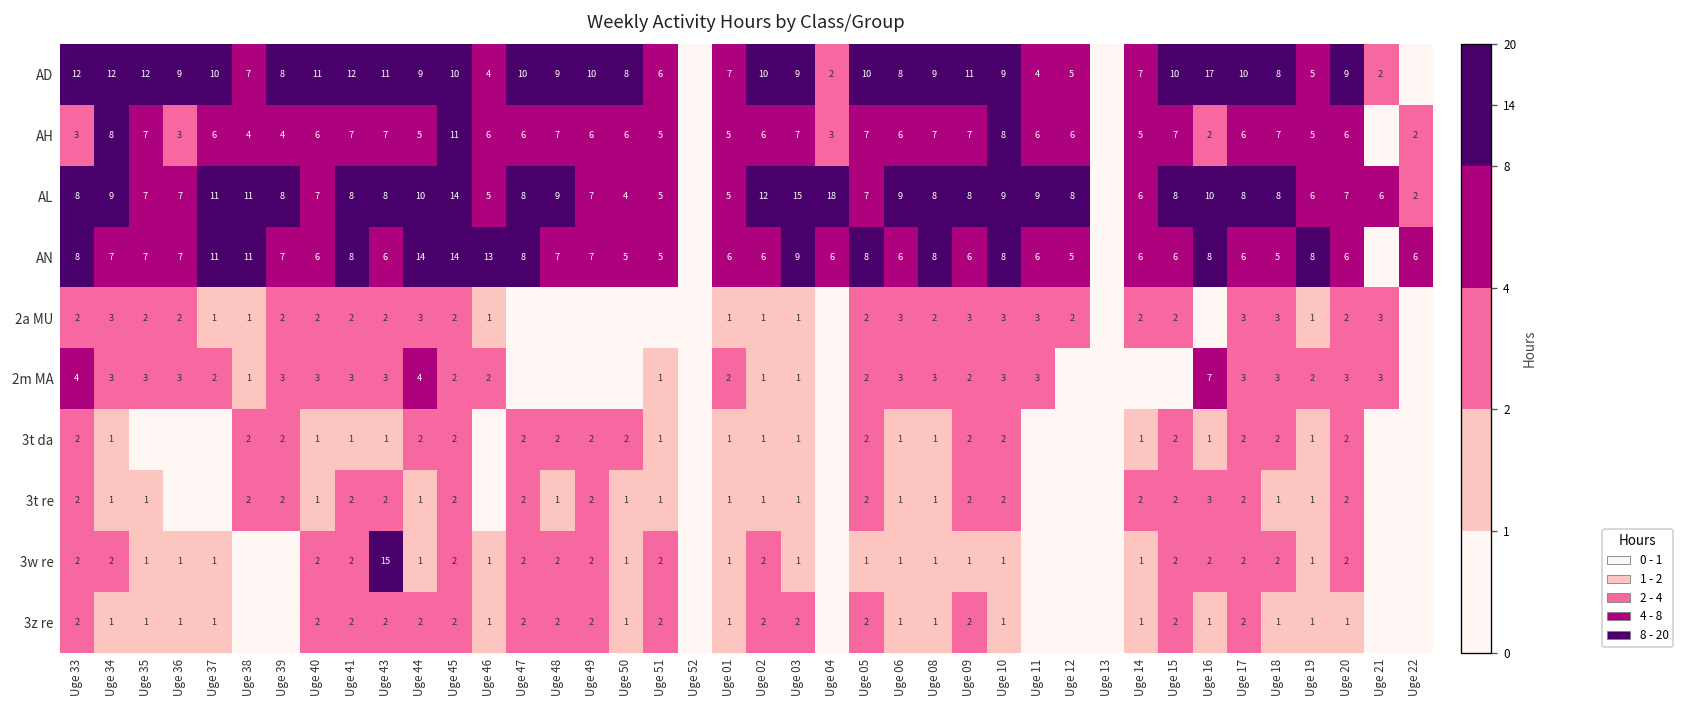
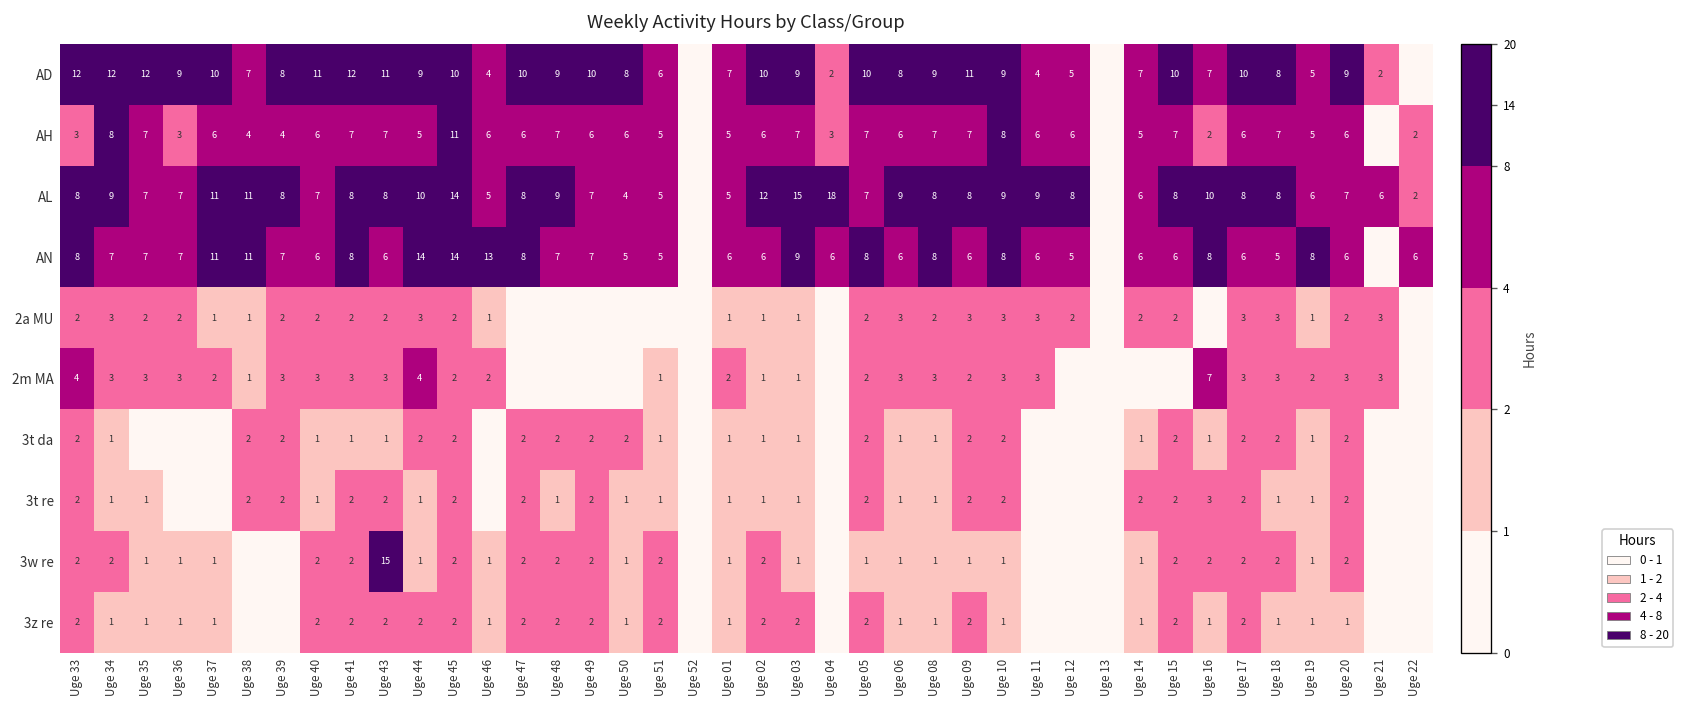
AD, Uge 16: 17 -> 7
